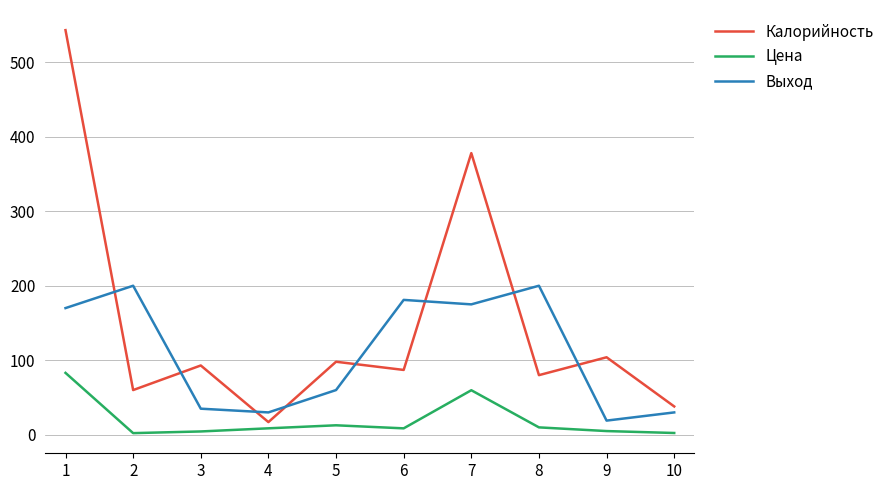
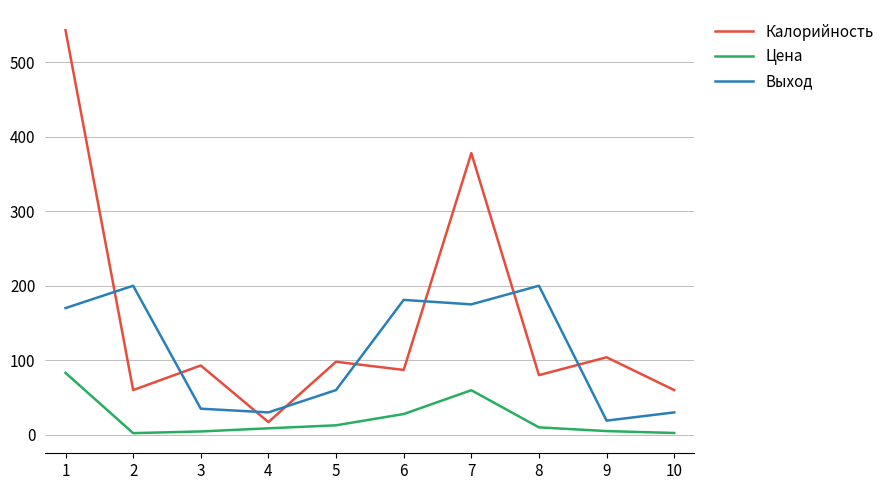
Цена, 6: 10 -> 30
Калорийность, 10: 40 -> 60
